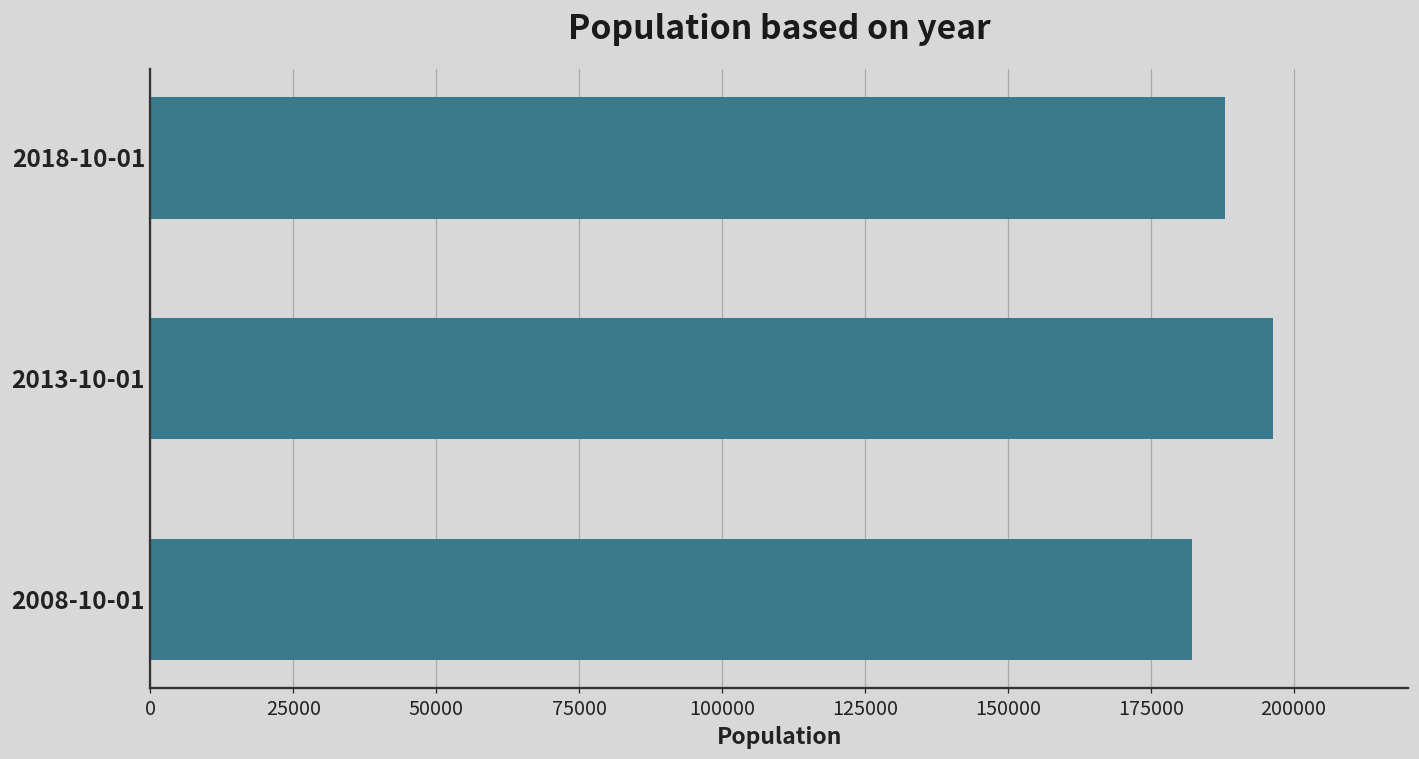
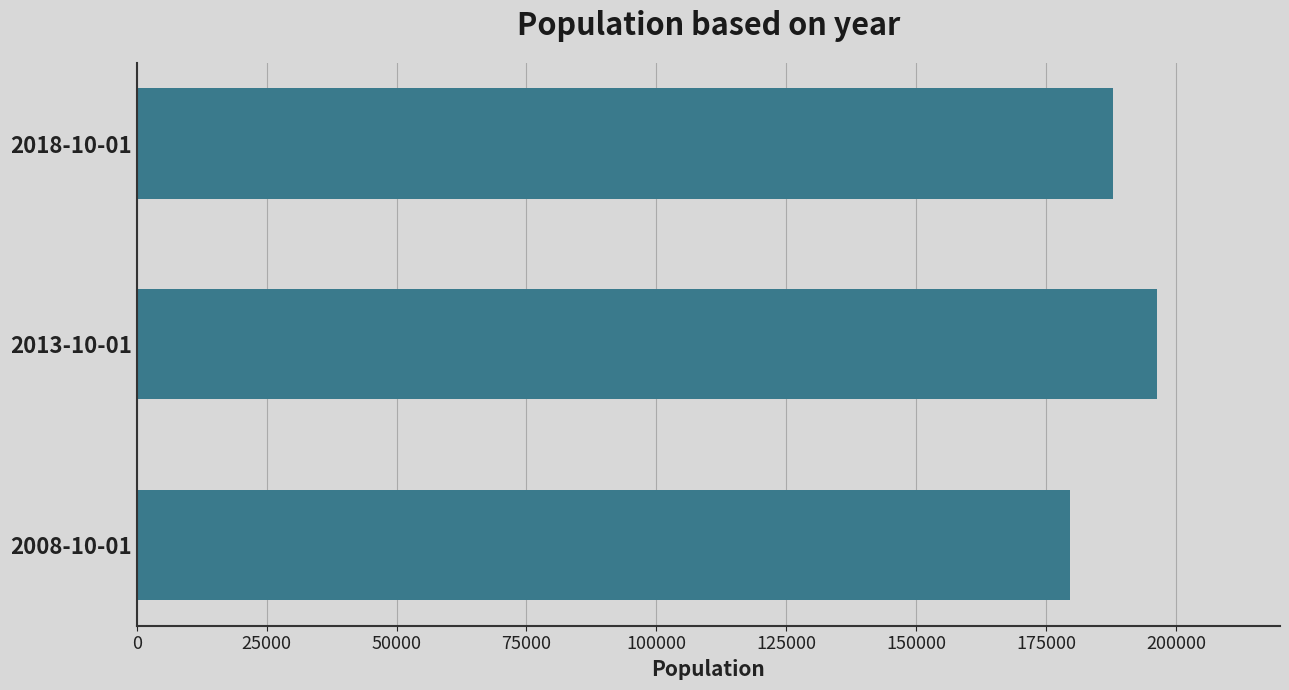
2008-10-01: 182000 -> 180000
